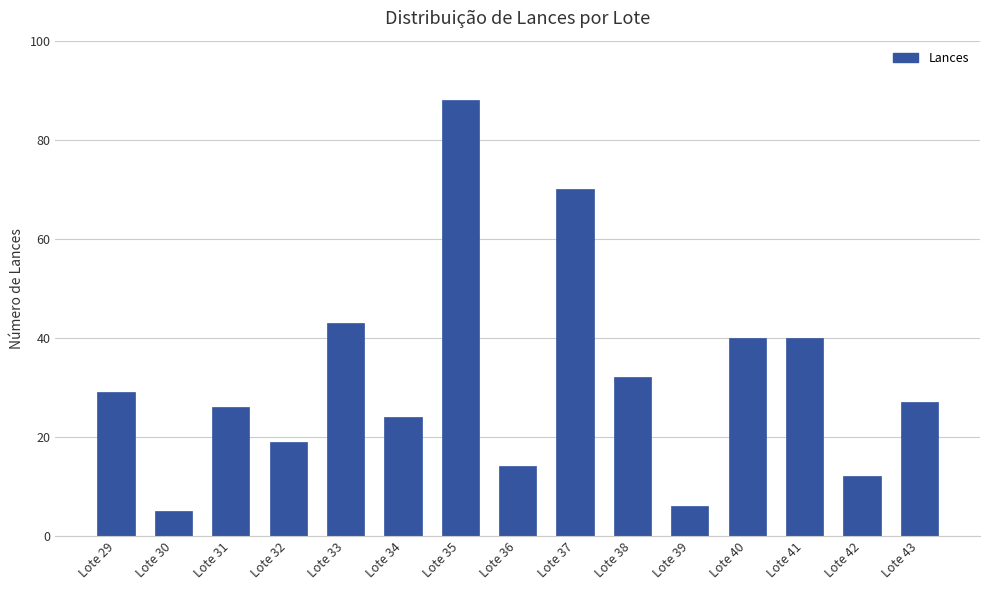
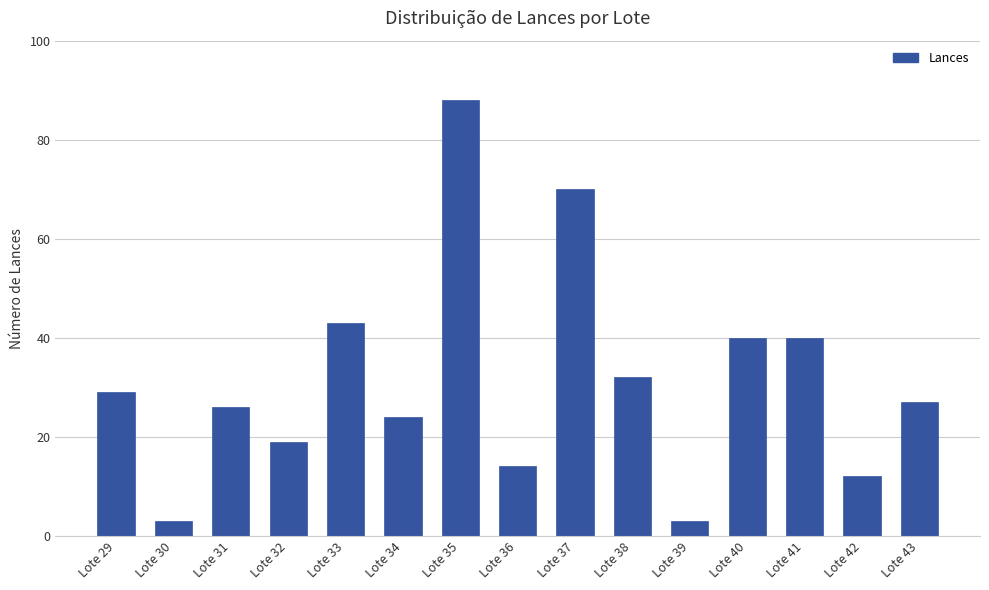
Lote 30: 5 -> 3
Lote 39: 6 -> 3
